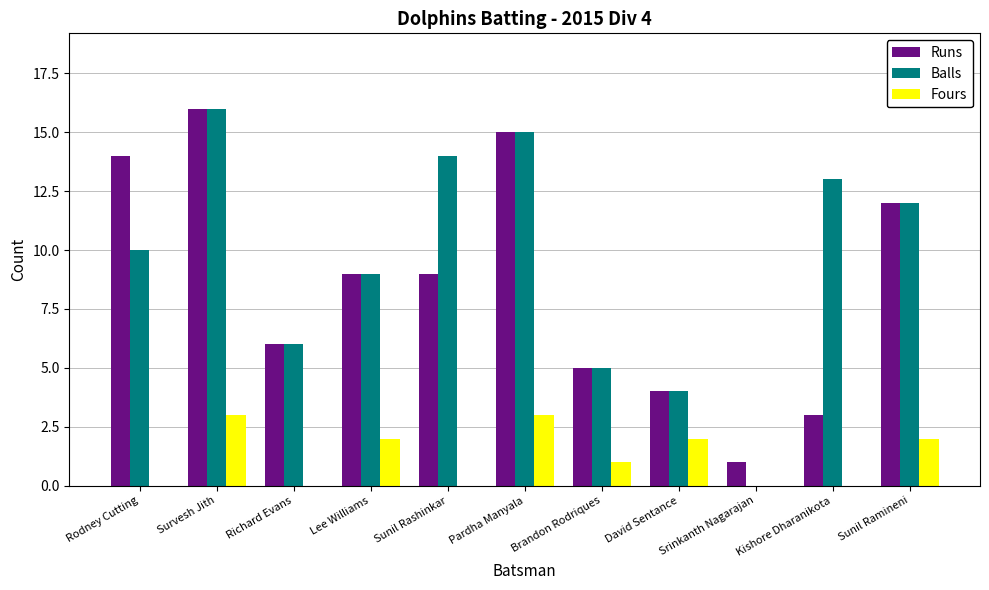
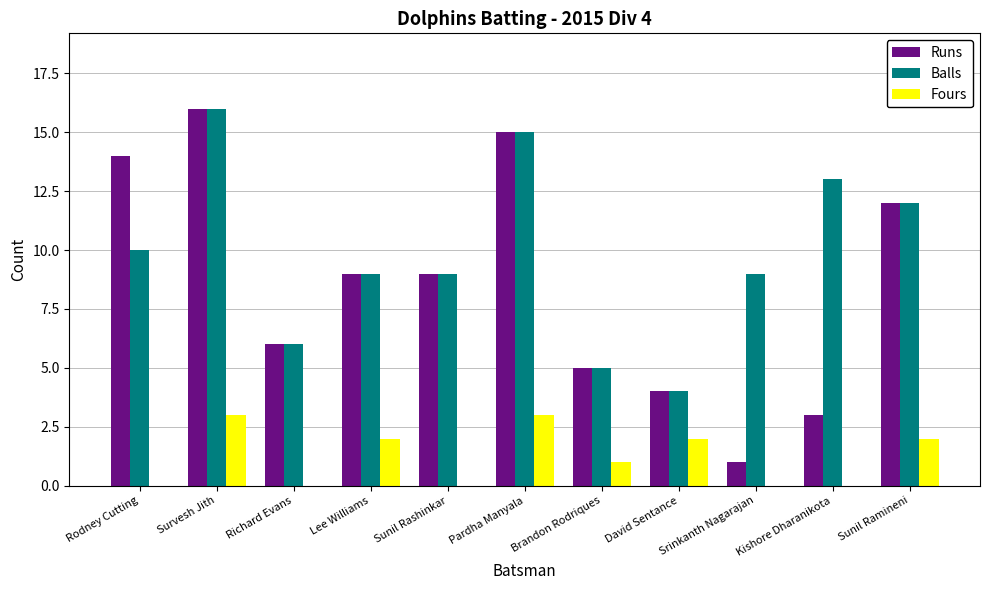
Balls, Sunil Rashinkar: 14 -> 9
Balls, Srinkanth Nagarajan: 0 -> 9
